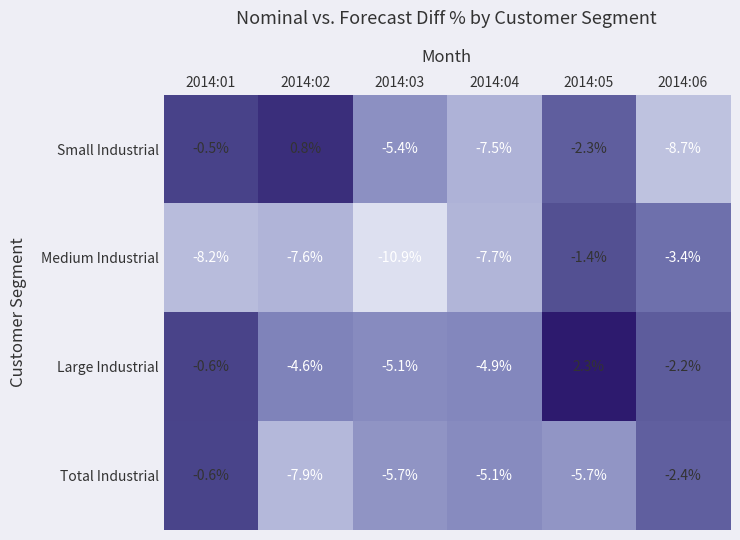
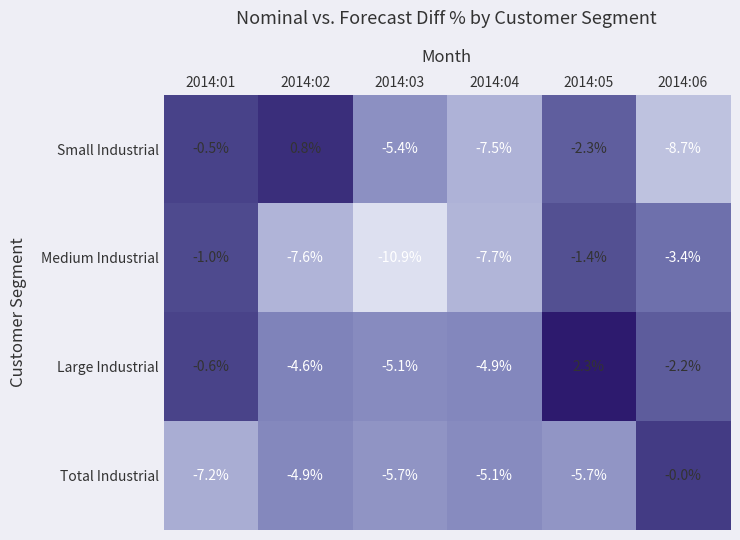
Medium Industrial, 2014:01: -8.2% -> -1.0%
Total Industrial, 2014:01: -0.6% -> -7.2%
Total Industrial, 2014:02: -7.9% -> -4.9%
Total Industrial, 2014:06: -2.4% -> -0.0%
